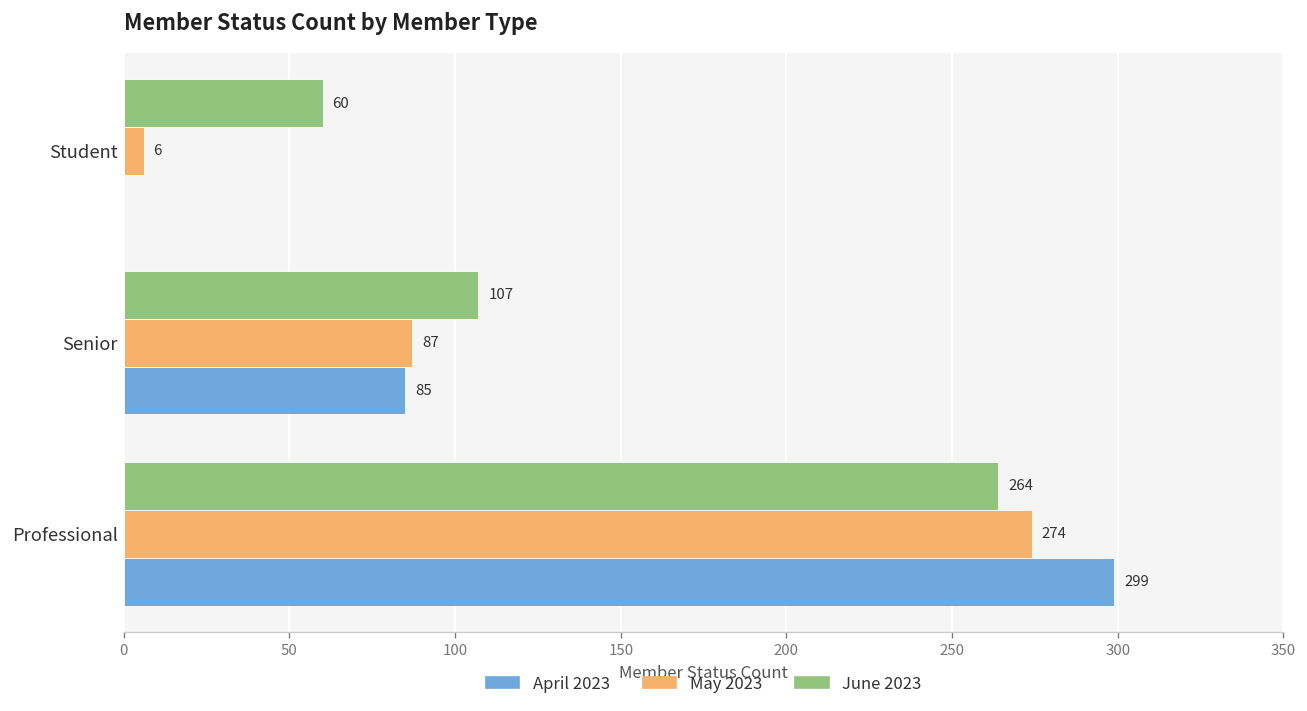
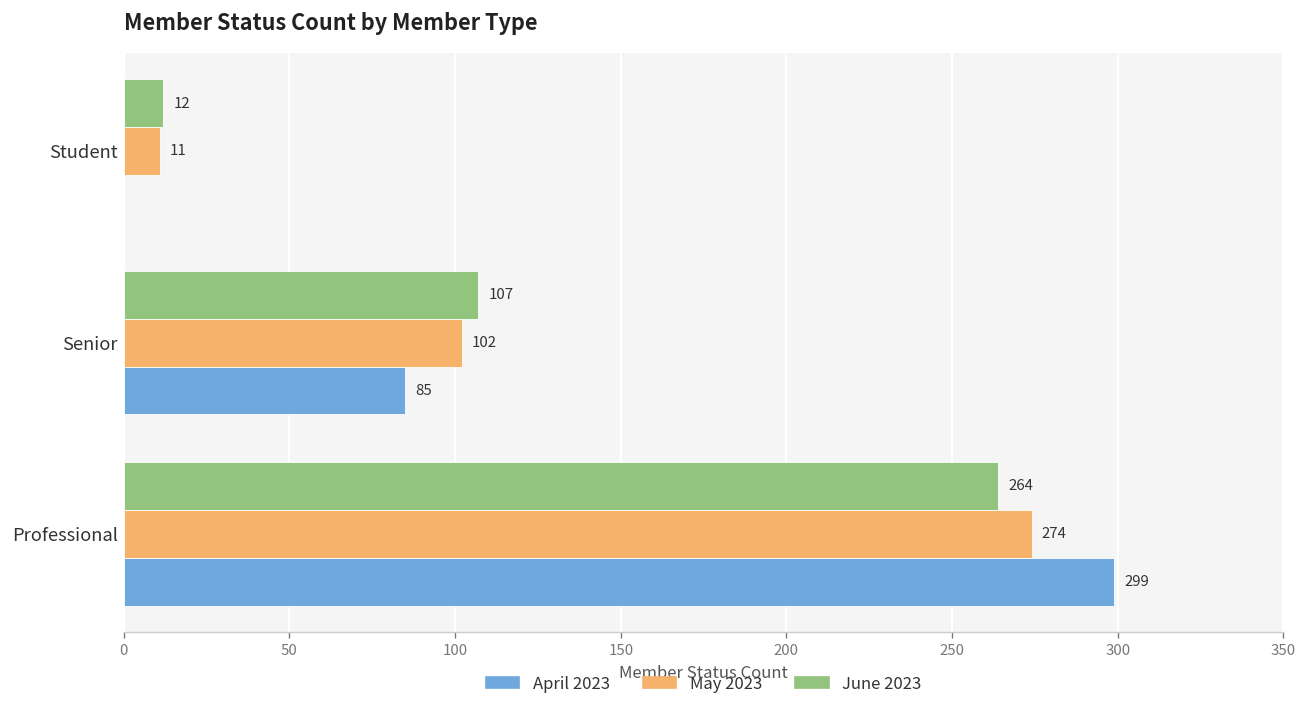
June 2023, Student: 60 -> 12
May 2023, Student: 6 -> 11
May 2023, Senior: 87 -> 102
